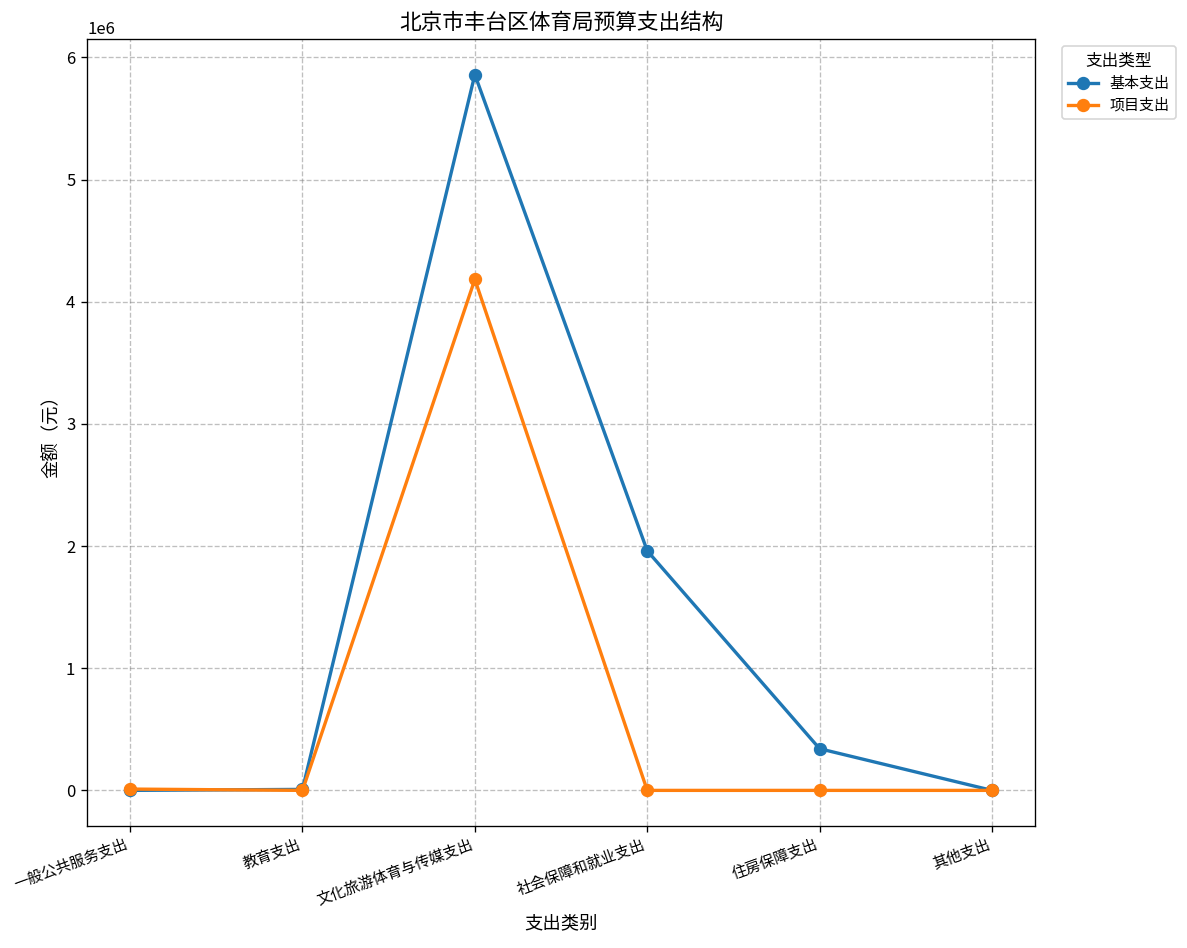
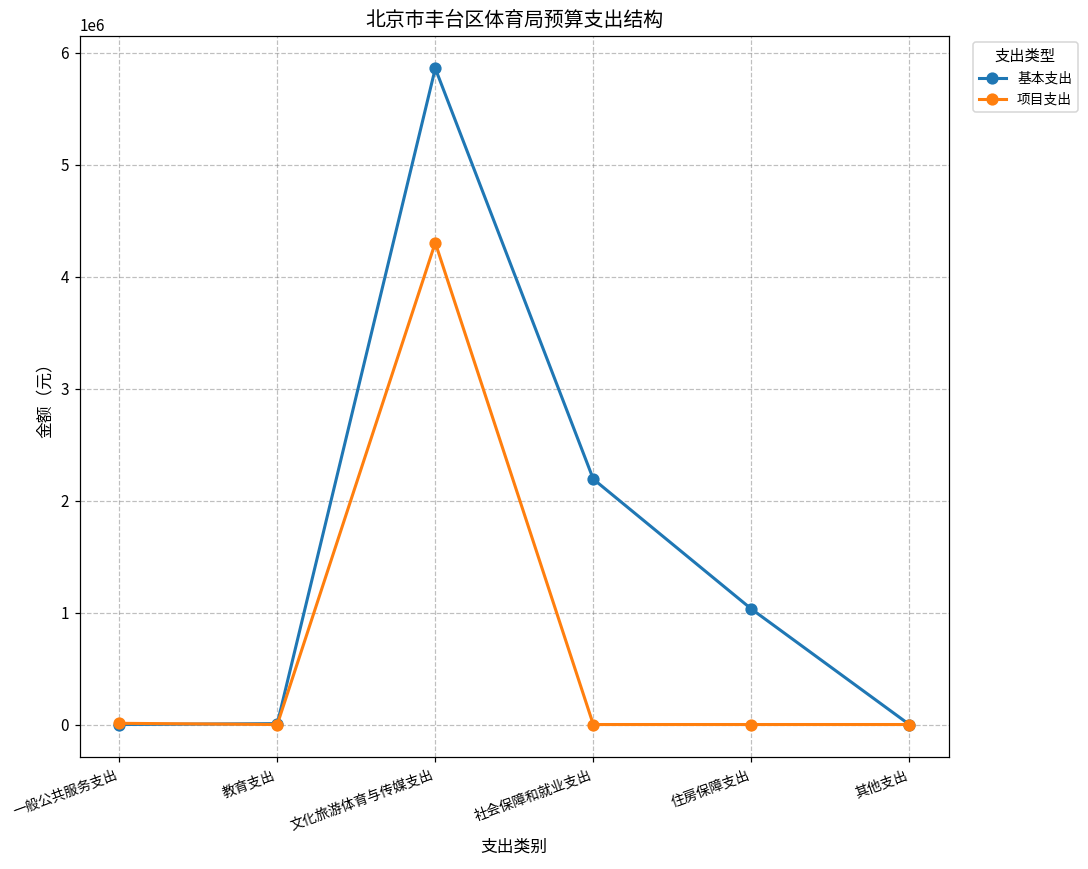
项目支出, 文化旅游体育与传媒支出: 4180000 -> 4300000
基本支出, 社会保障和就业支出: 1960000 -> 2190000
基本支出, 住房保障支出: 340000 -> 1030000
